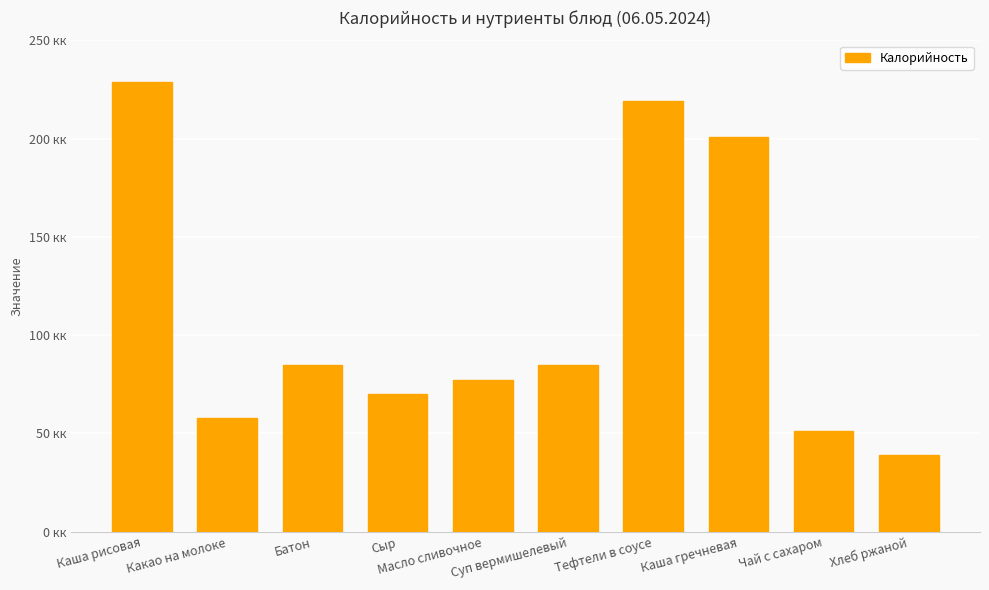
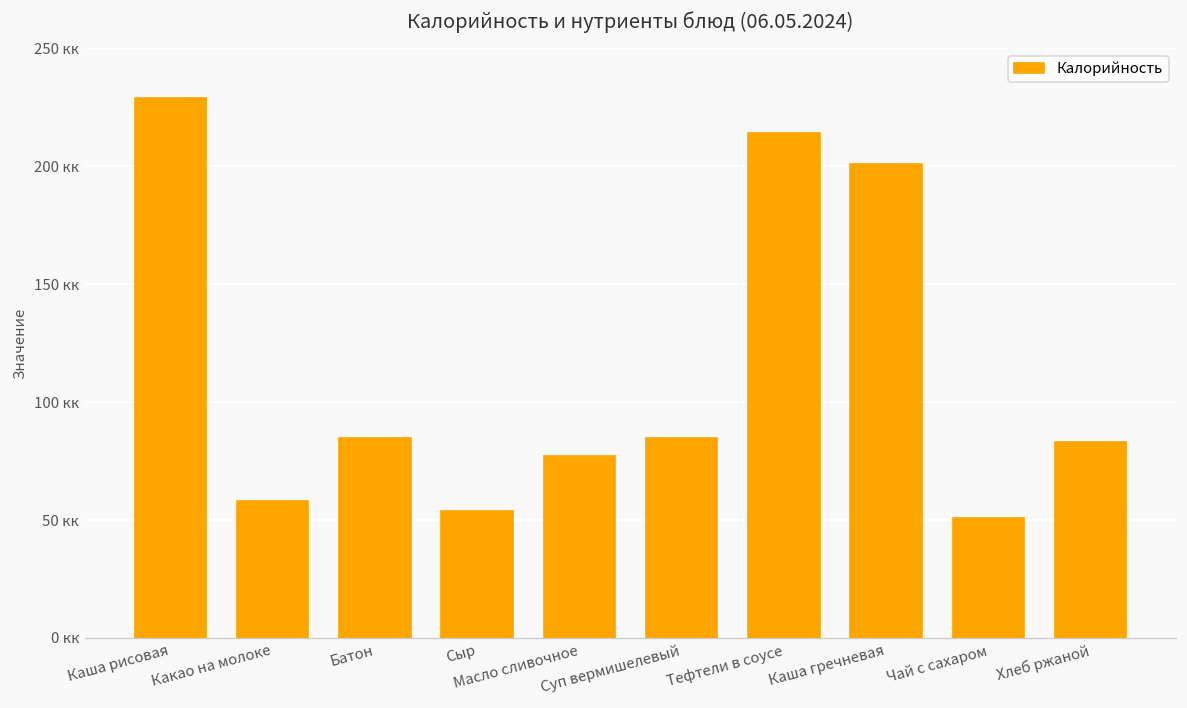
Сыр: 70 кк -> 54 кк
Тефтели в соусе: 219 кк -> 214 кк
Хлеб ржаной: 39 кк -> 83 кк
